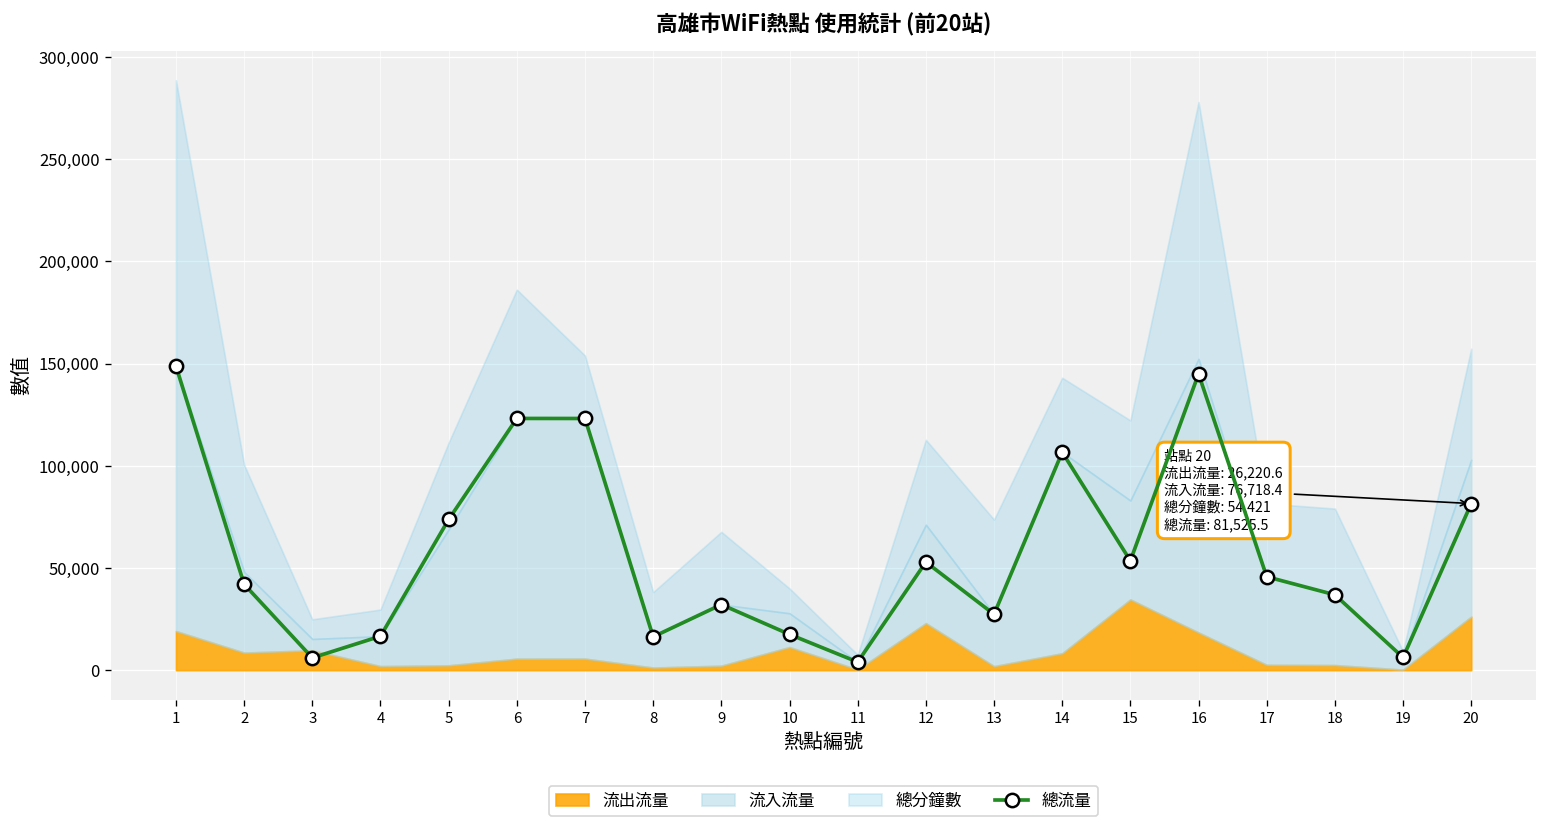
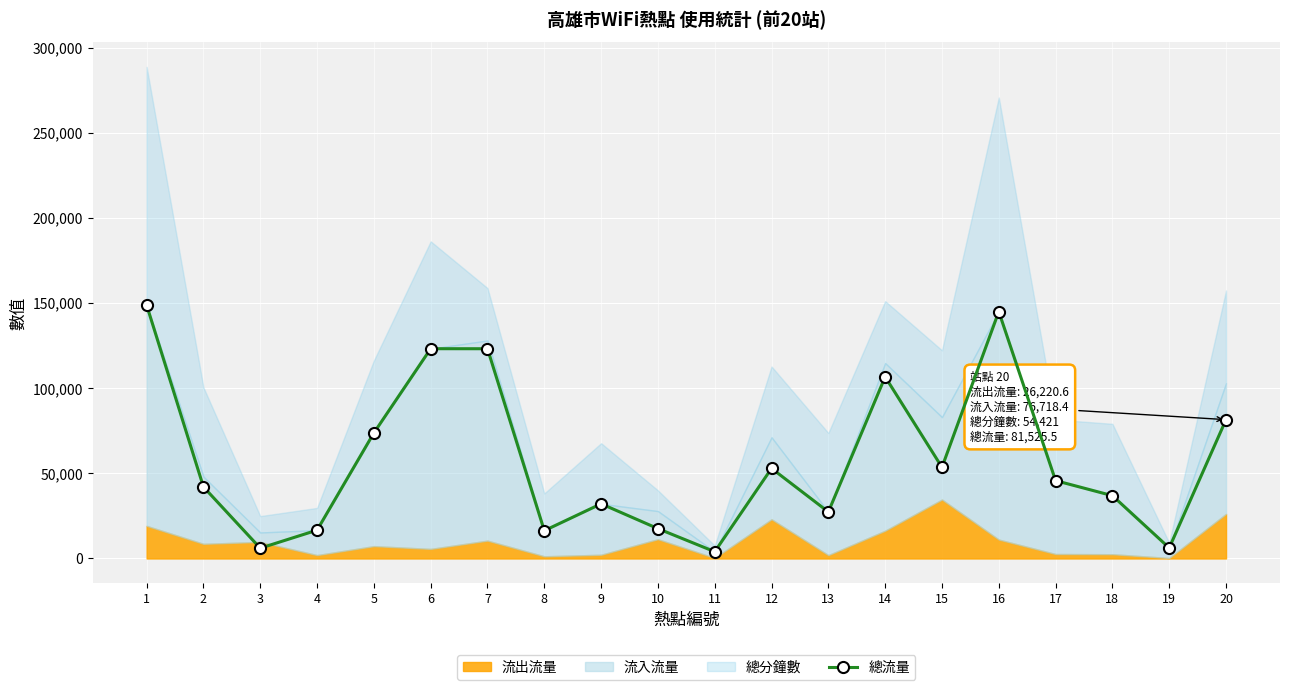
流出流量, 5: 2,000 -> 7,000
流出流量, 7: 6,000 -> 10,000
流出流量, 14: 8,000 -> 16,000
流出流量, 16: 18,000 -> 11,000
